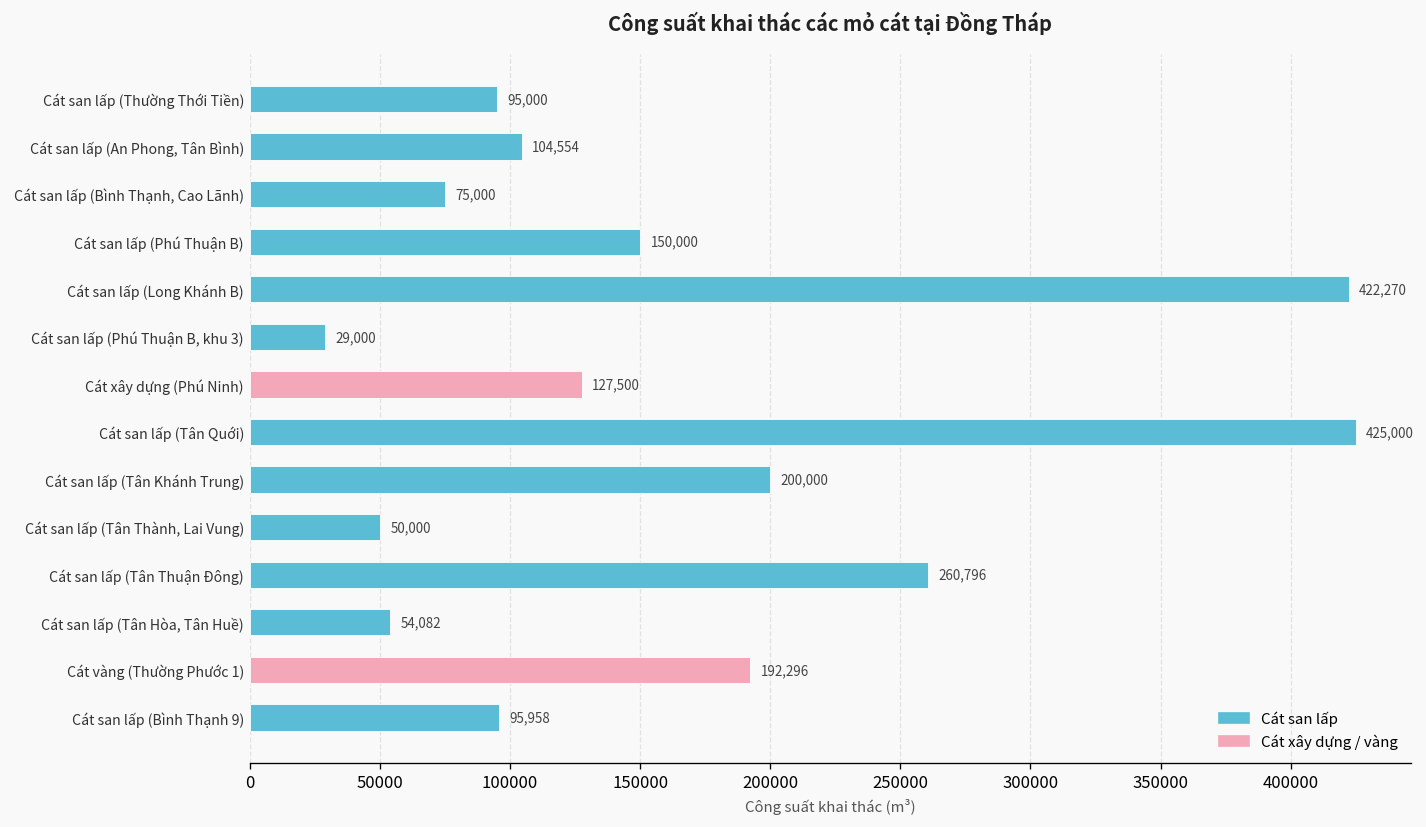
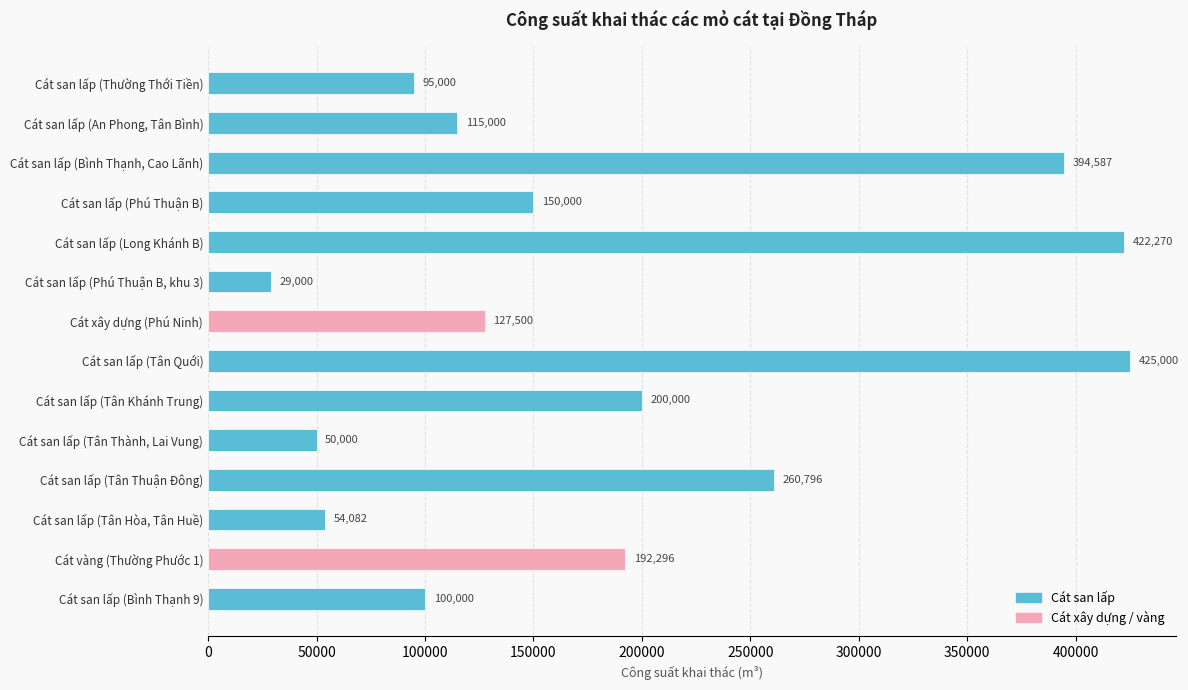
Cát san lấp (An Phong, Tân Bình): 104,554 -> 115,000
Cát san lấp (Bình Thạnh, Cao Lãnh): 75,000 -> 394,587
Cát san lấp (Bình Thạnh 9): 95,958 -> 100,000
